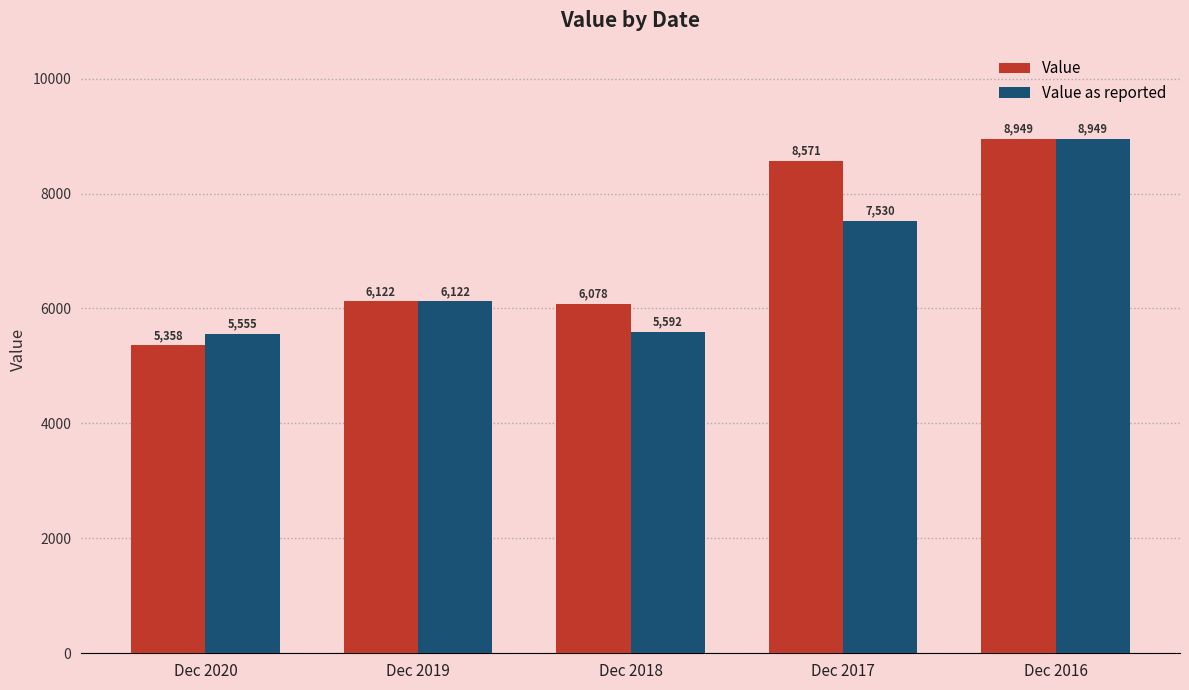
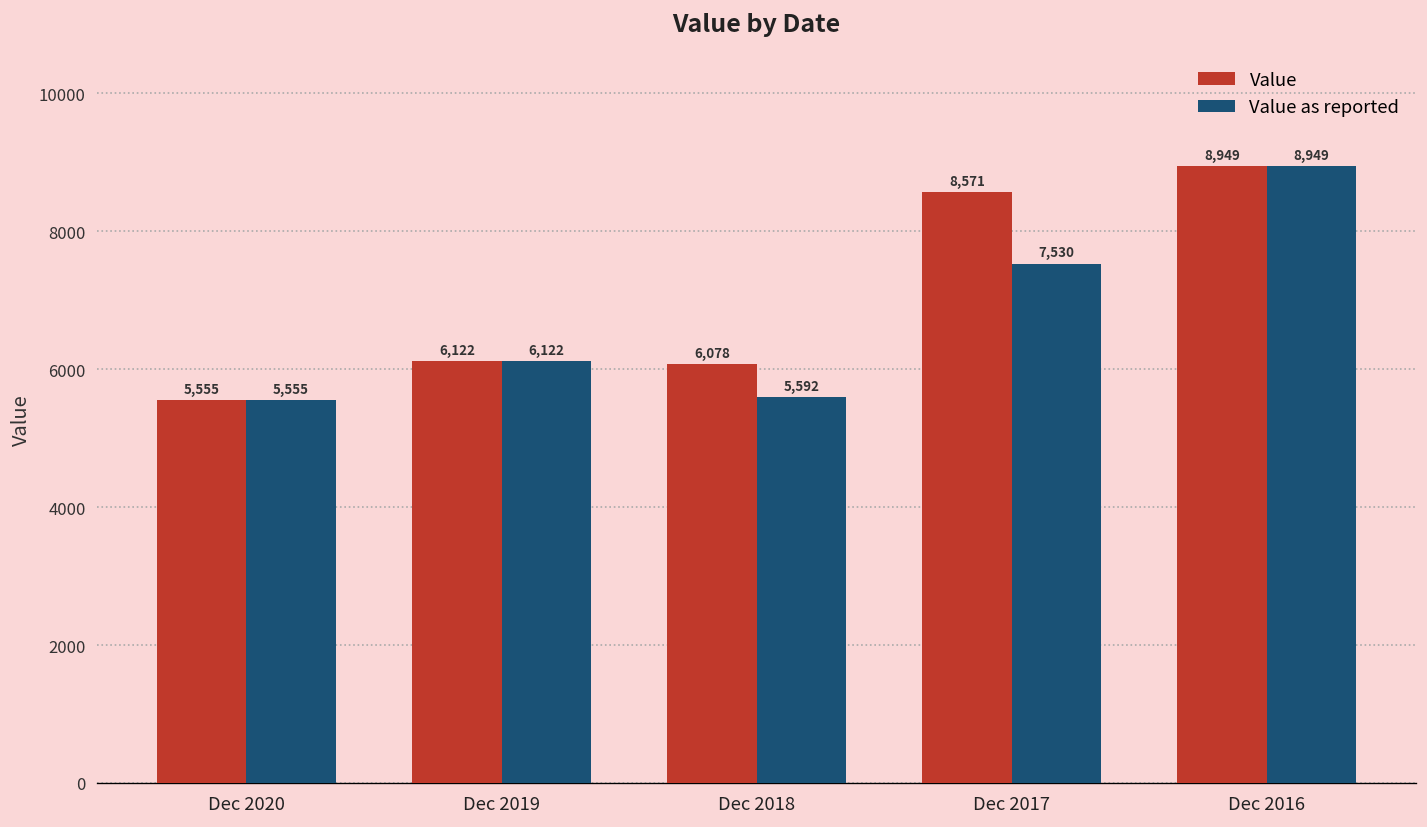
Value, Dec 2020: 5,358 -> 5,555
